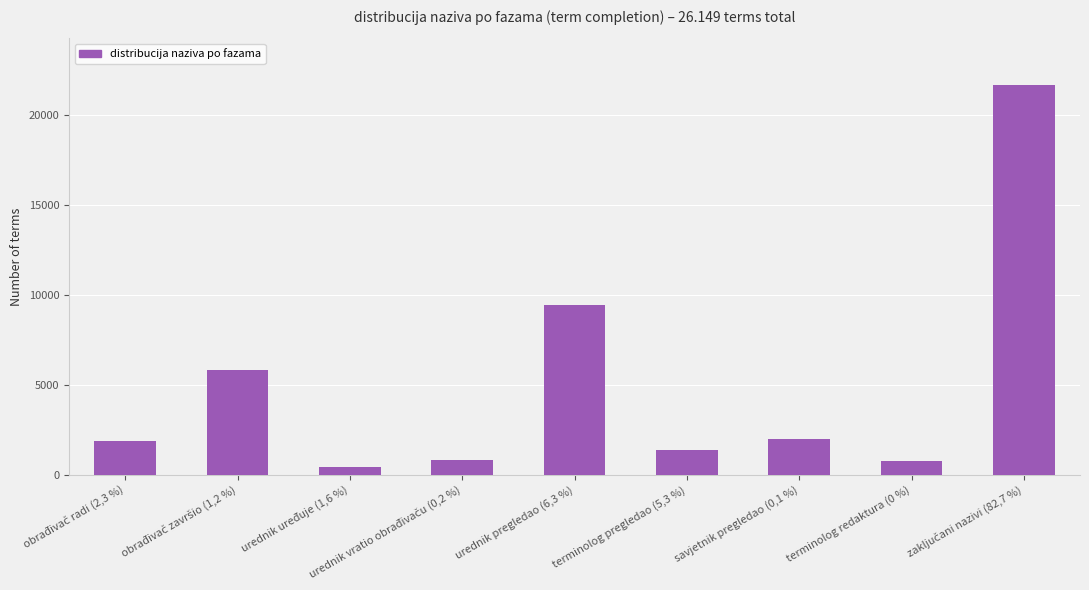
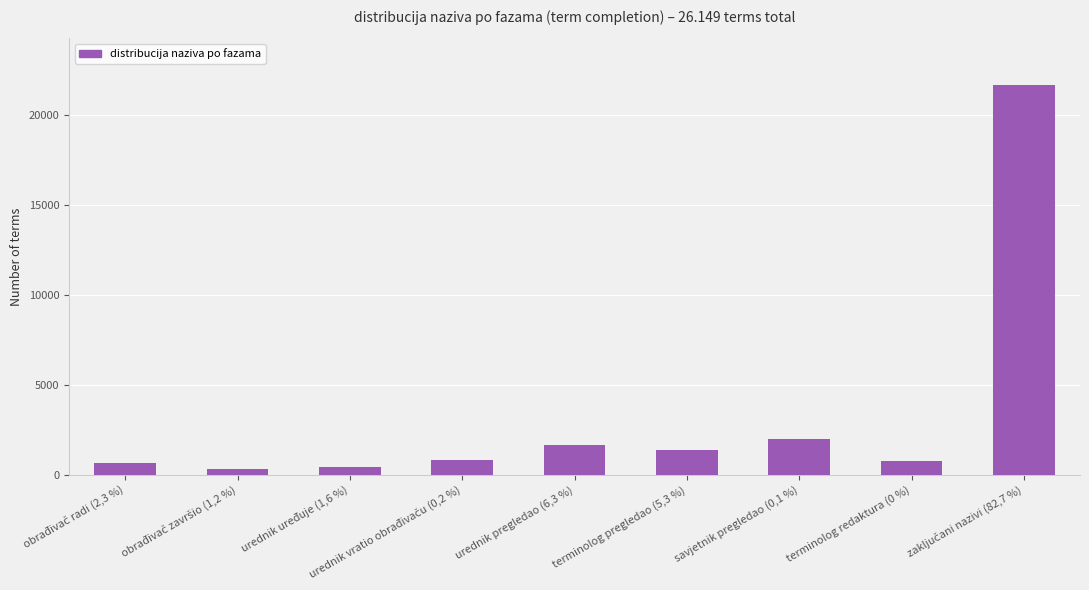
obrađivač radi (2,3 %): 1900 -> 600
obrađivač završio (1,2 %): 5800 -> 300
urednik pregledao (6,3 %): 9400 -> 1700
